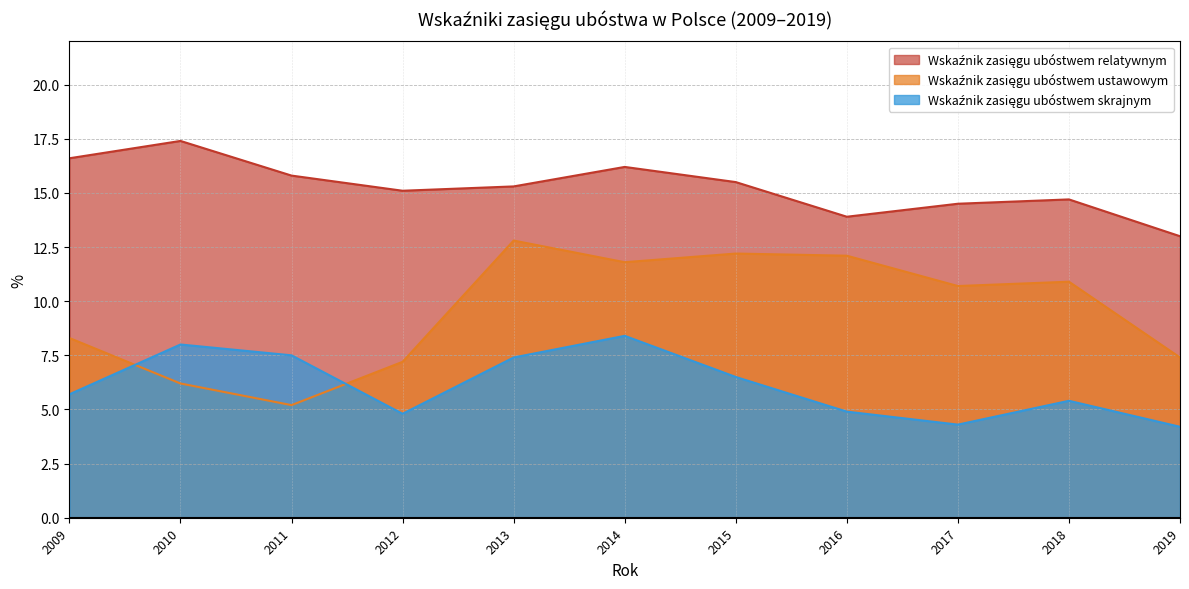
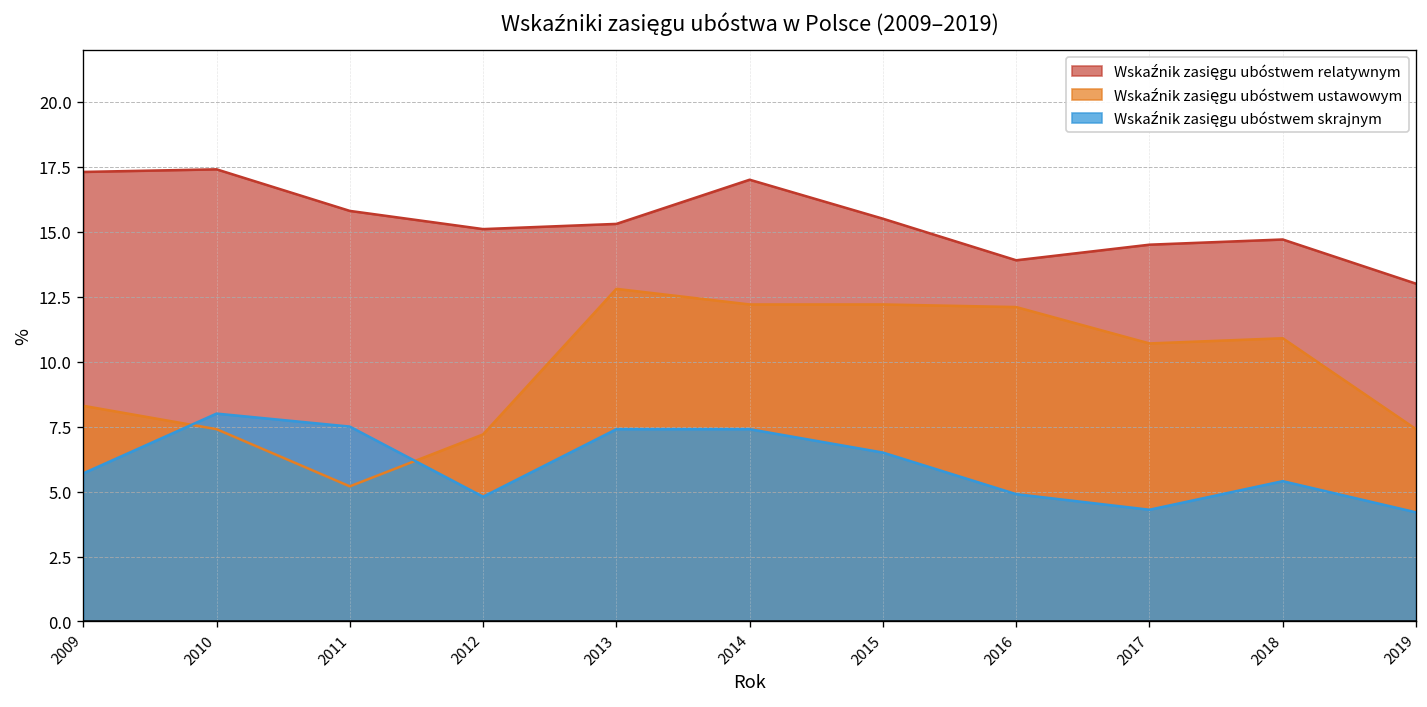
Wskaźnik zasięgu ubóstwem relatywnym, 2009: 16.6 -> 17.3
Wskaźnik zasięgu ubóstwem ustawowym, 2010: 6.2 -> 7.4
Wskaźnik zasięgu ubóstwem relatywnym, 2014: 16.2 -> 17.0
Wskaźnik zasięgu ubóstwem ustawowym, 2014: 11.8 -> 12.2
Wskaźnik zasięgu ubóstwem skrajnym, 2014: 8.4 -> 7.4
